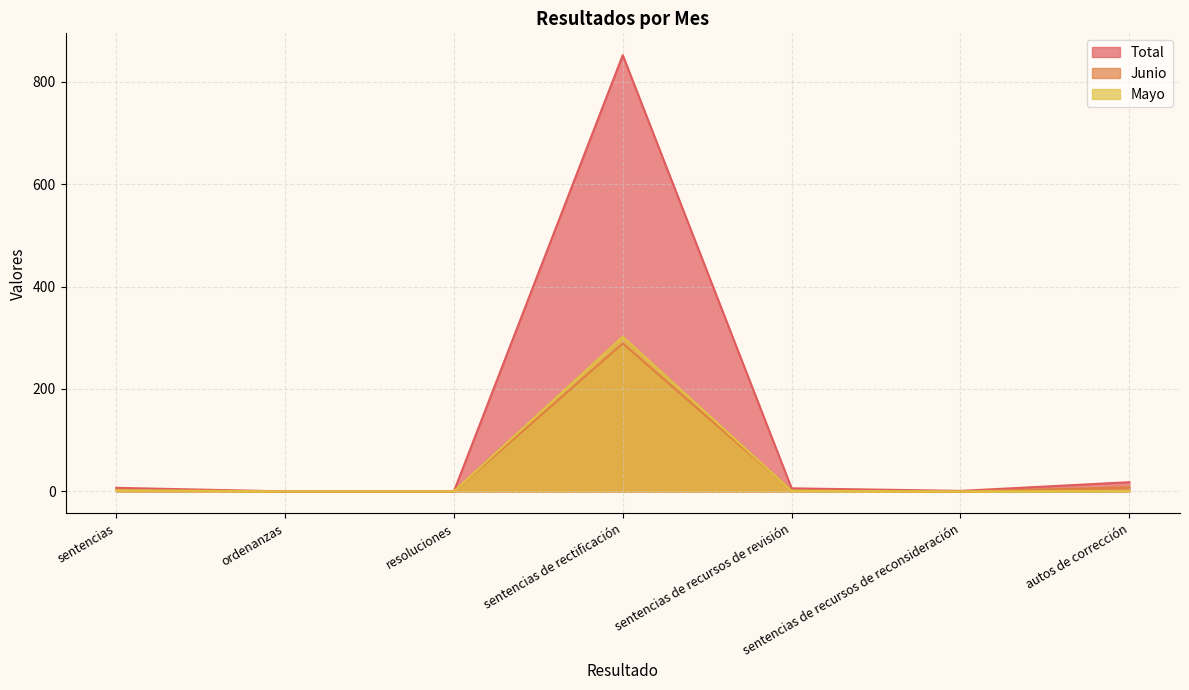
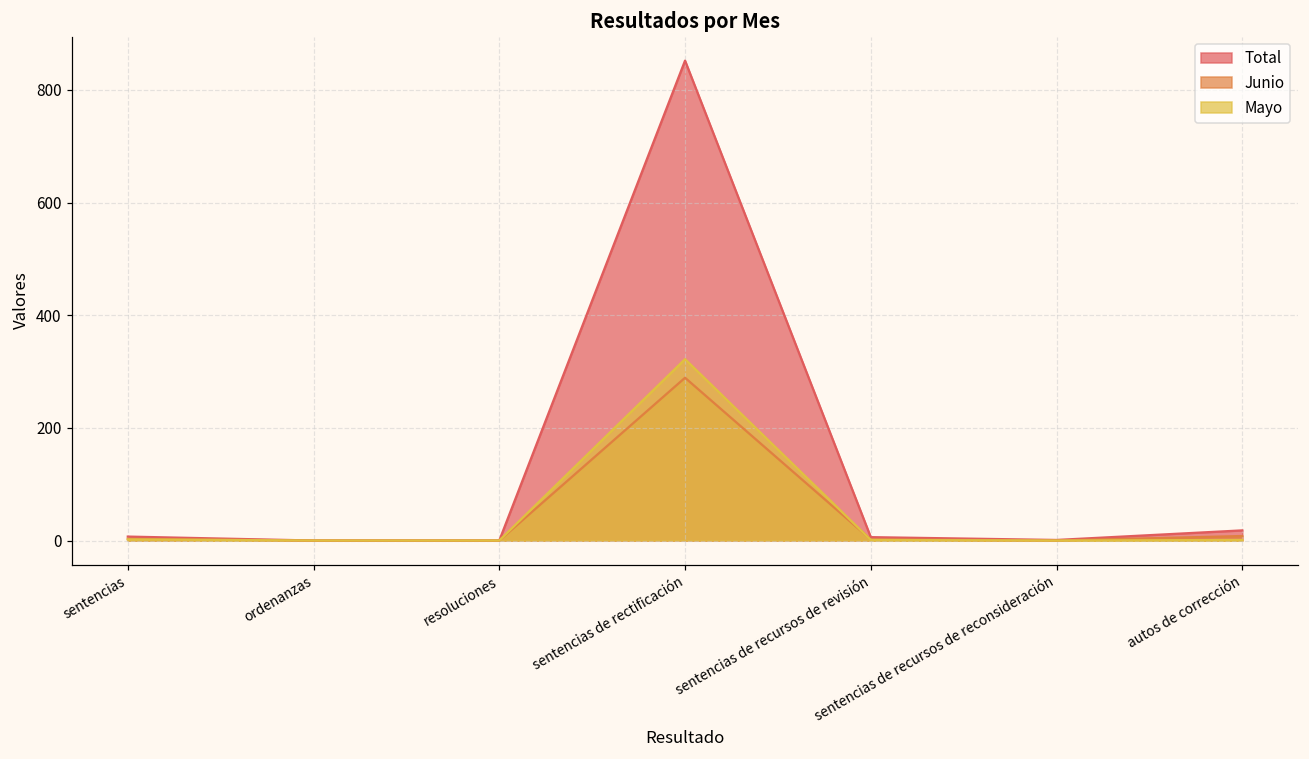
Mayo, sentencias de rectificación: 300 -> 320
